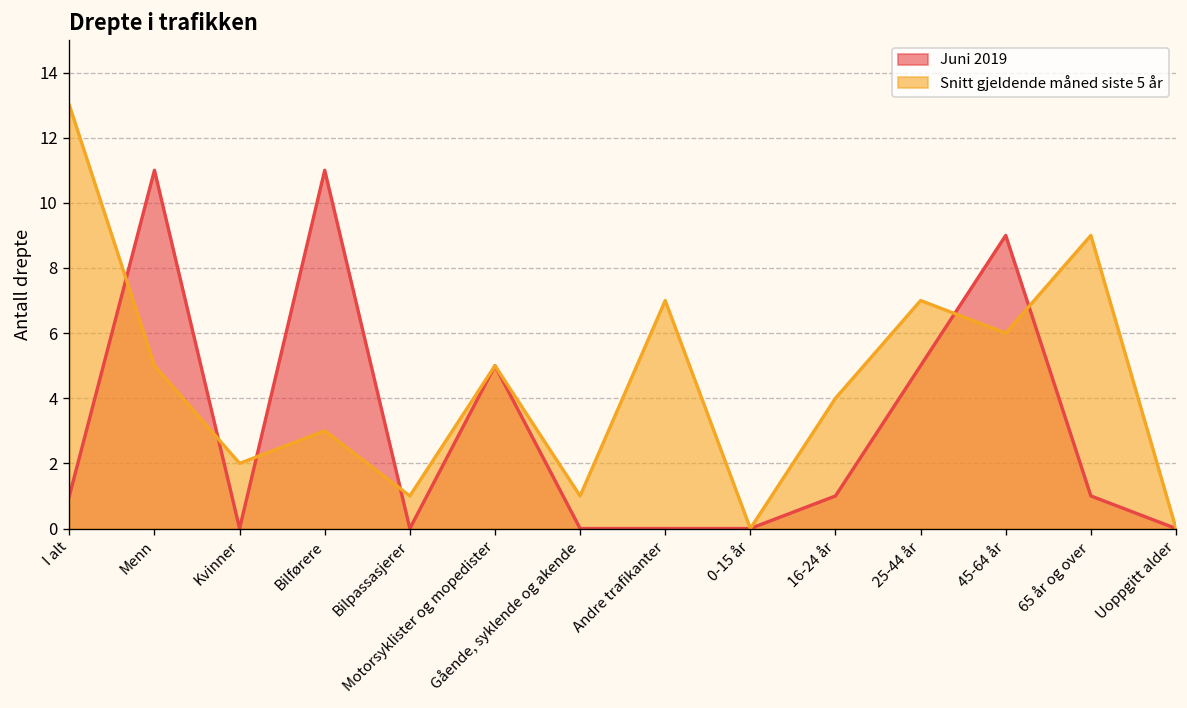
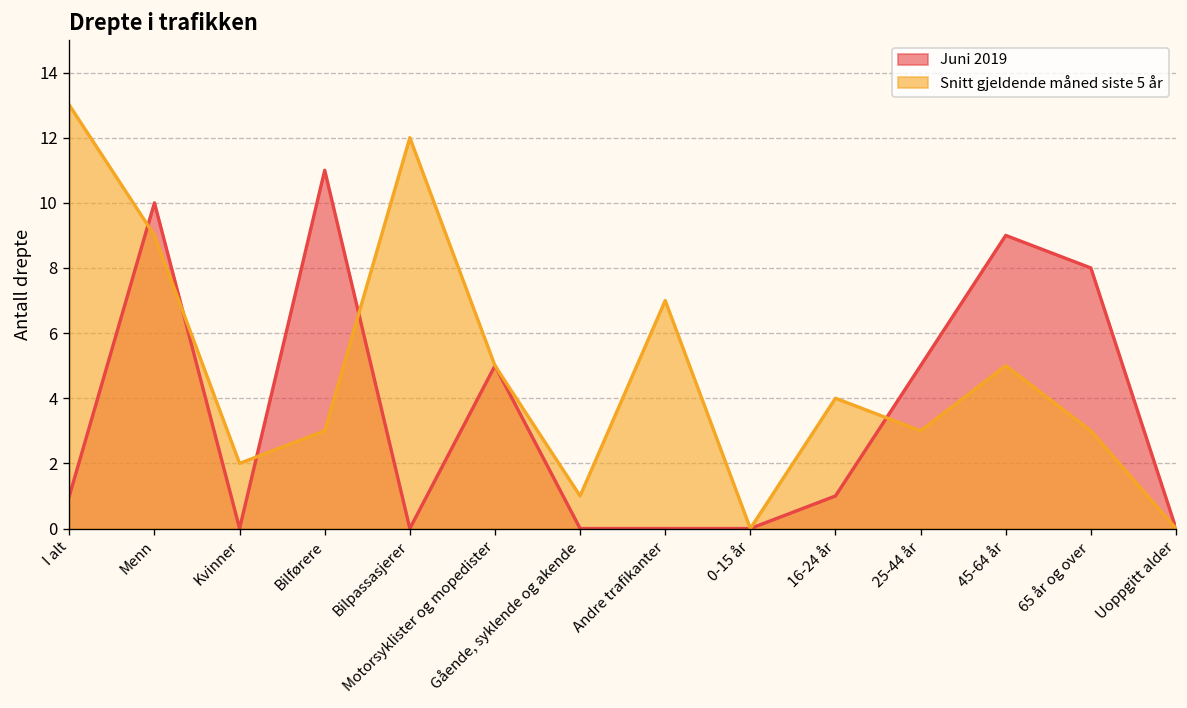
Juni 2019, Menn: 11 -> 10
Snitt gjeldende måned siste 5 år, Menn: 5 -> 9
Snitt gjeldende måned siste 5 år, Bilpassasjerer: 1 -> 12
Snitt gjeldende måned siste 5 år, 25-44 år: 7 -> 3
Snitt gjeldende måned siste 5 år, 45-64 år: 6 -> 5
Juni 2019, 65 år og over: 1 -> 8
Snitt gjeldende måned siste 5 år, 65 år og over: 9 -> 3
